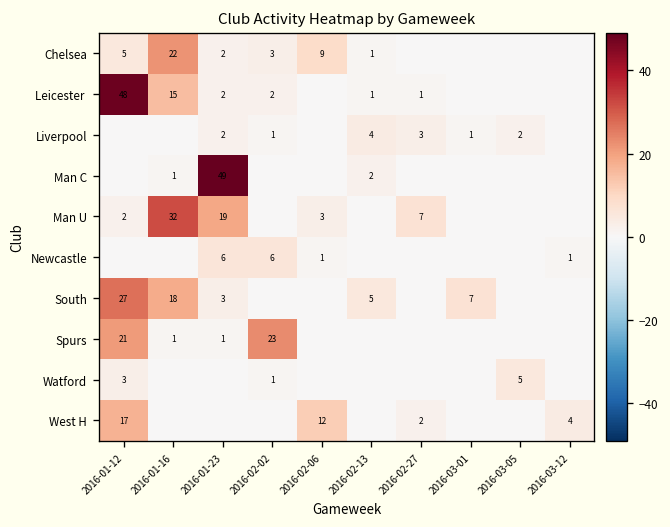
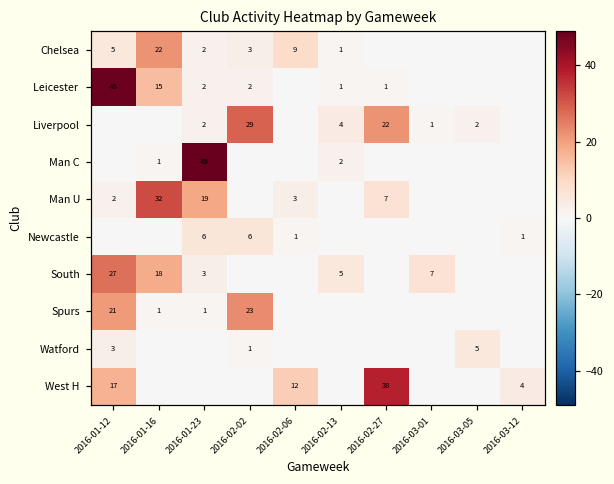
Liverpool, 2016-02-02: 1 -> 29
Liverpool, 2016-02-27: 3 -> 22
West H, 2016-02-27: 2 -> 38
